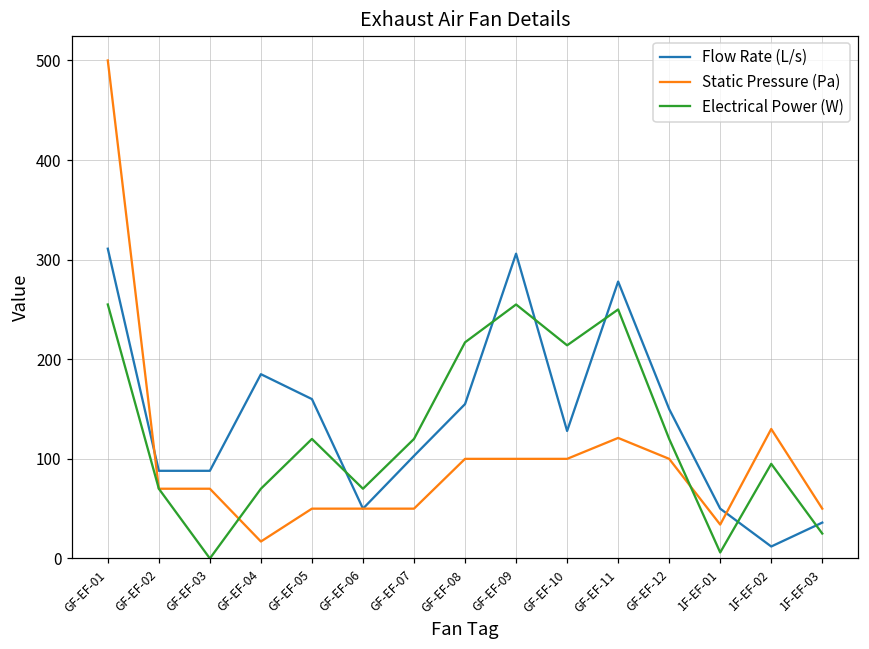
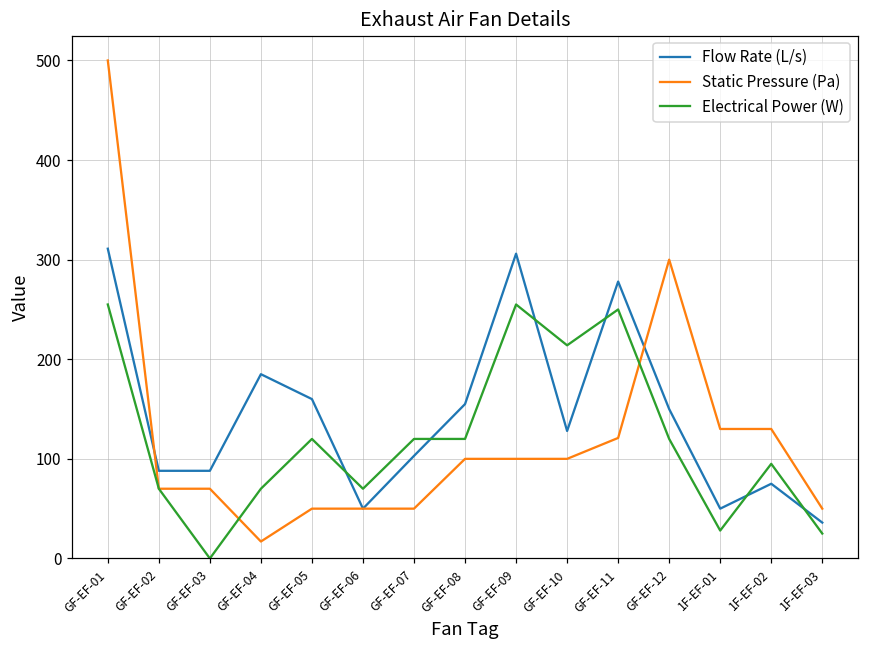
Electrical Power (W), GF-EF-08: 220 -> 120
Static Pressure (Pa), GF-EF-12: 100 -> 300
Static Pressure (Pa), 1F-EF-01: 30 -> 130
Electrical Power (W), 1F-EF-01: 10 -> 30
Flow Rate (L/s), 1F-EF-02: 10 -> 80
